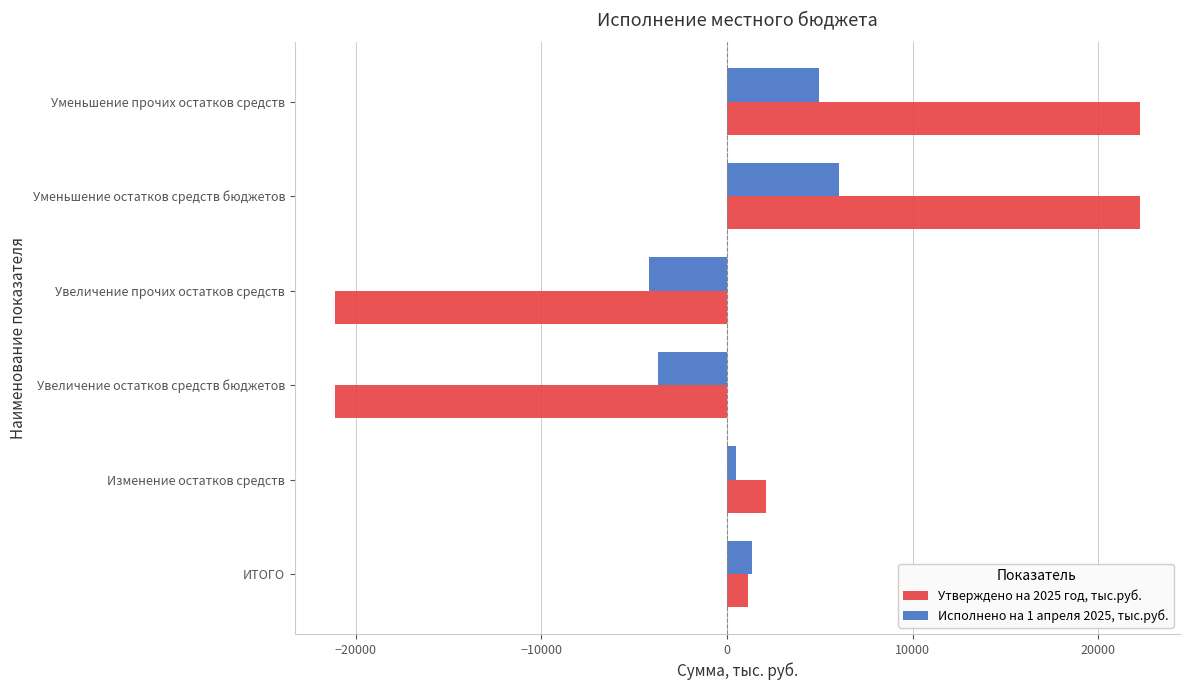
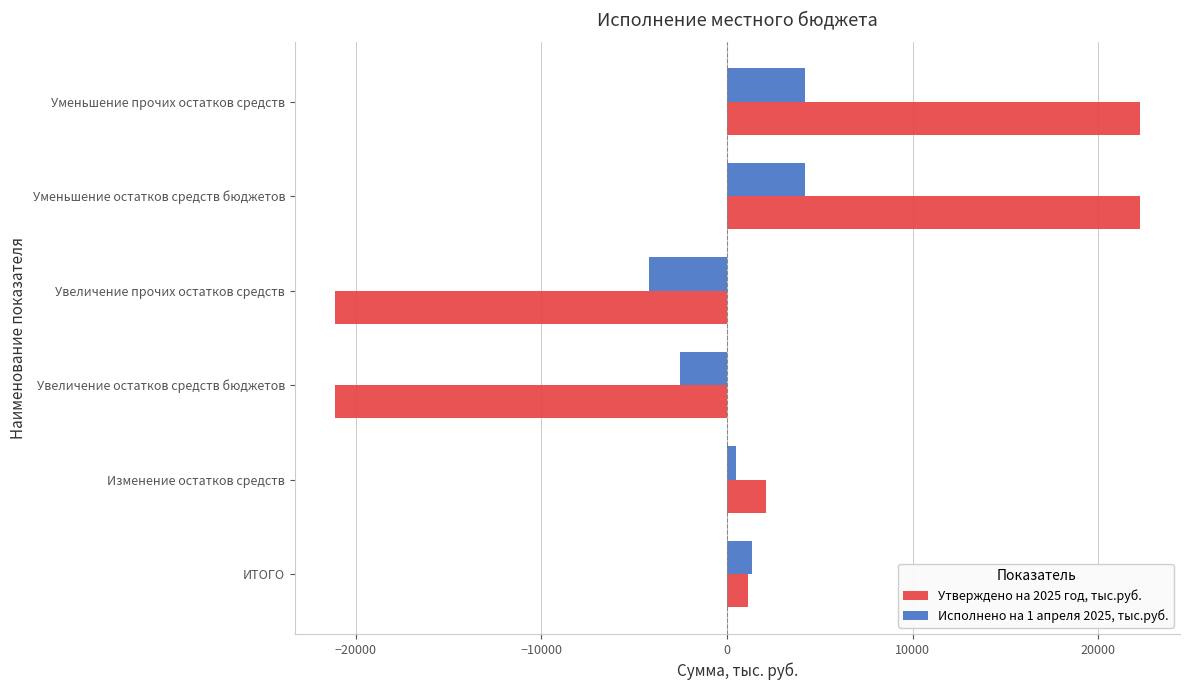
Исполнено на 1 апреля 2025, тыс.руб., Уменьшение прочих остатков средств: 5000 -> 4200
Исполнено на 1 апреля 2025, тыс.руб., Уменьшение остатков средств бюджетов: 6000 -> 4200
Исполнено на 1 апреля 2025, тыс.руб., Увеличение остатков средств бюджетов: -3700 -> -2500
